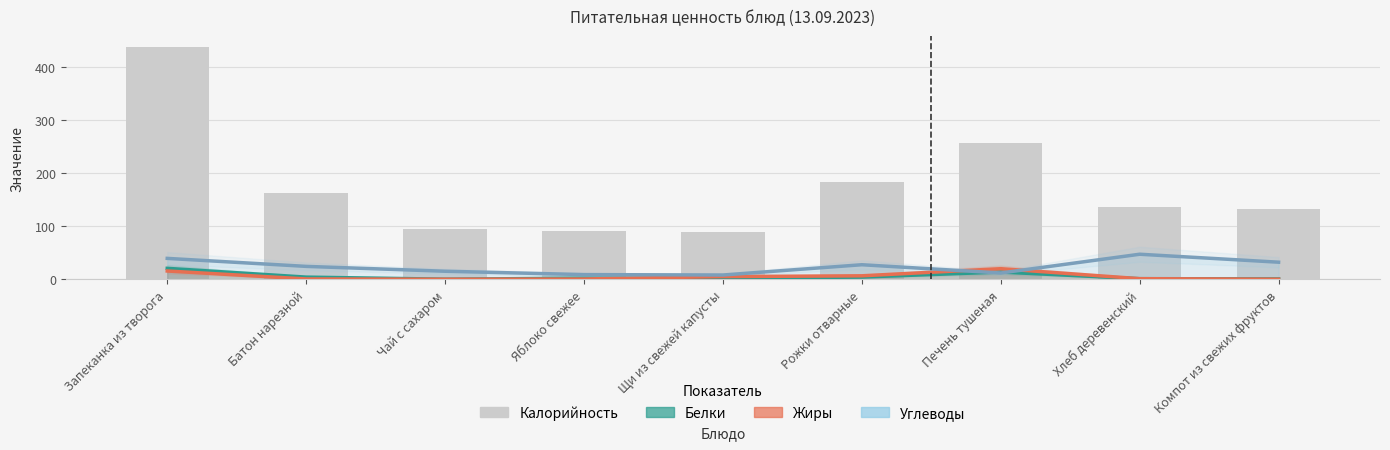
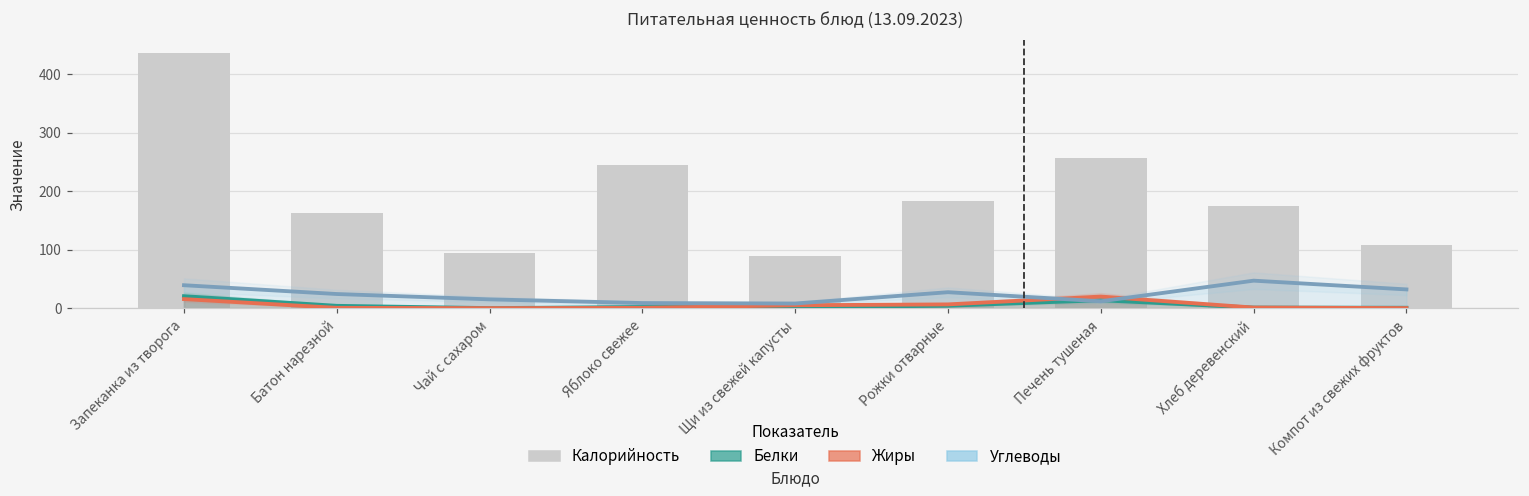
Калорийность, Яблоко свежее: 90 -> 240
Калорийность, Хлеб деревенский: 140 -> 180
Калорийность, Компот из свежих фруктов: 130 -> 110
